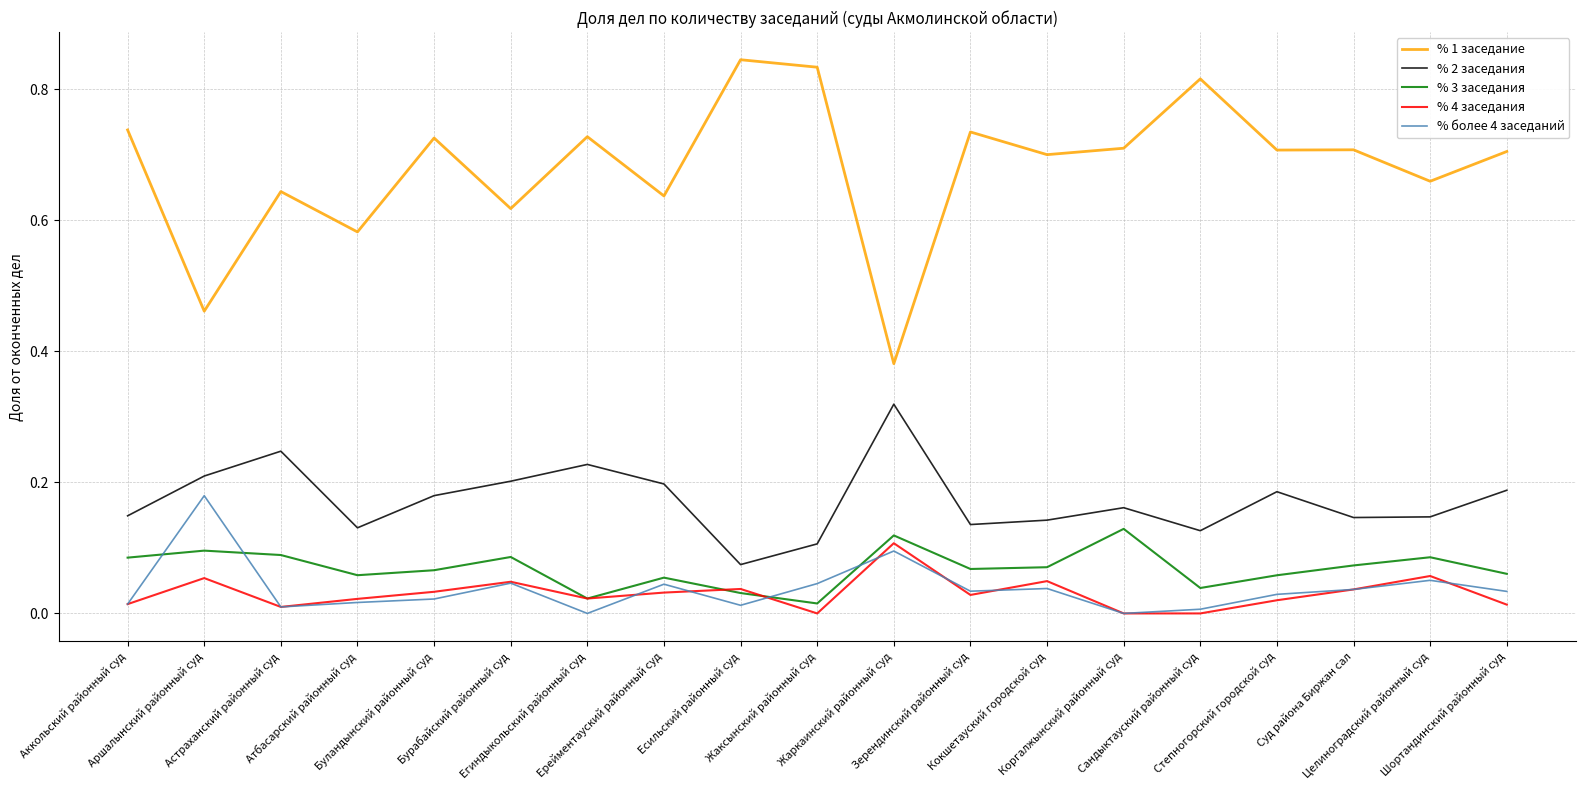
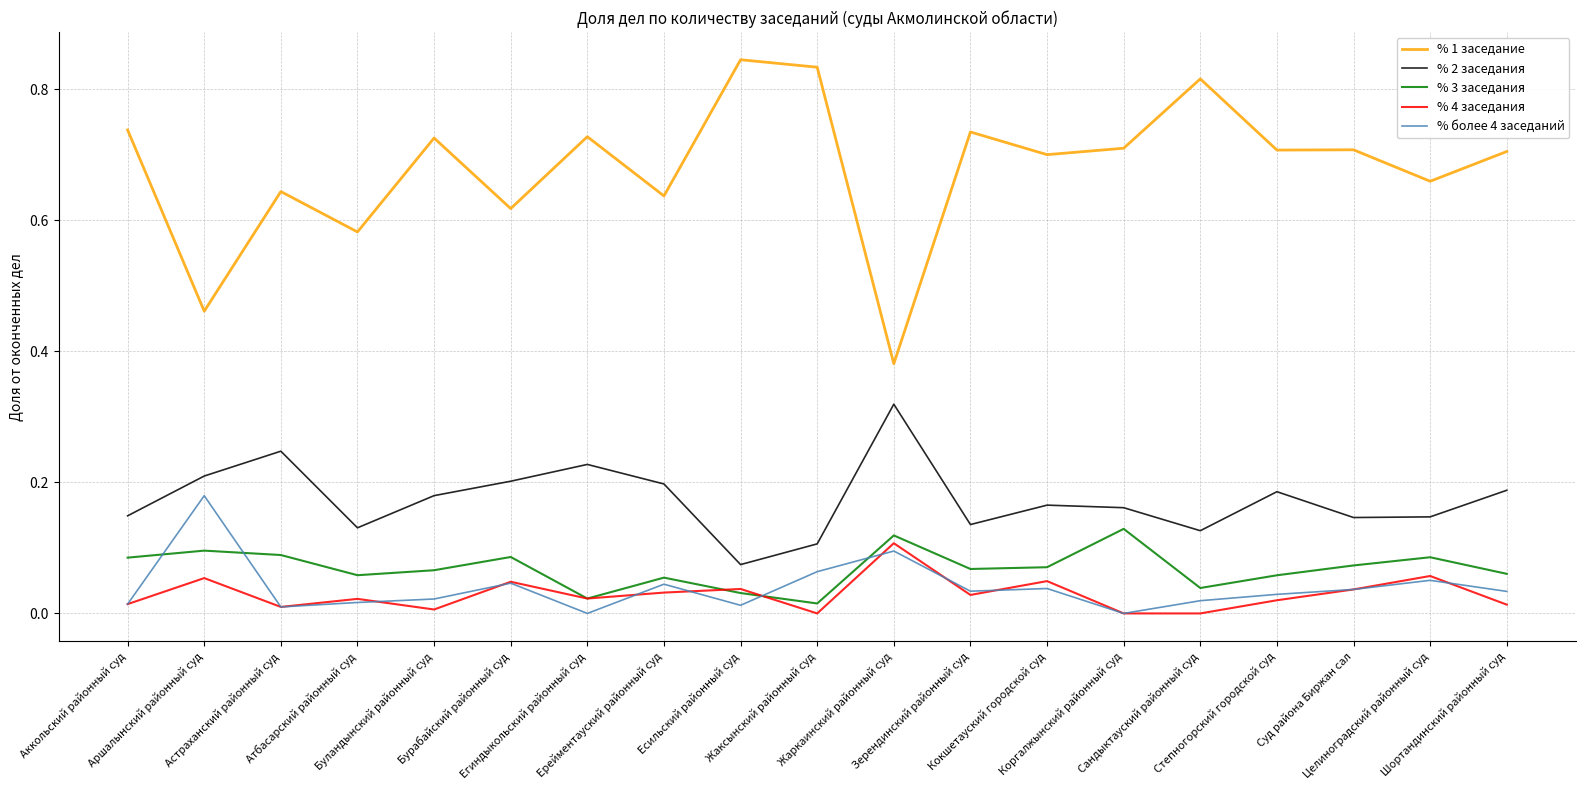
% 4 заседания, Буландынский районный суд: 0.03 -> 0.01
% более 4 заседаний, Жаксынский районный суд: 0.05 -> 0.06
% 2 заседания, Кокшетауский городской суд: 0.14 -> 0.17
% более 4 заседаний, Сандыктауский районный суд: 0.01 -> 0.02
